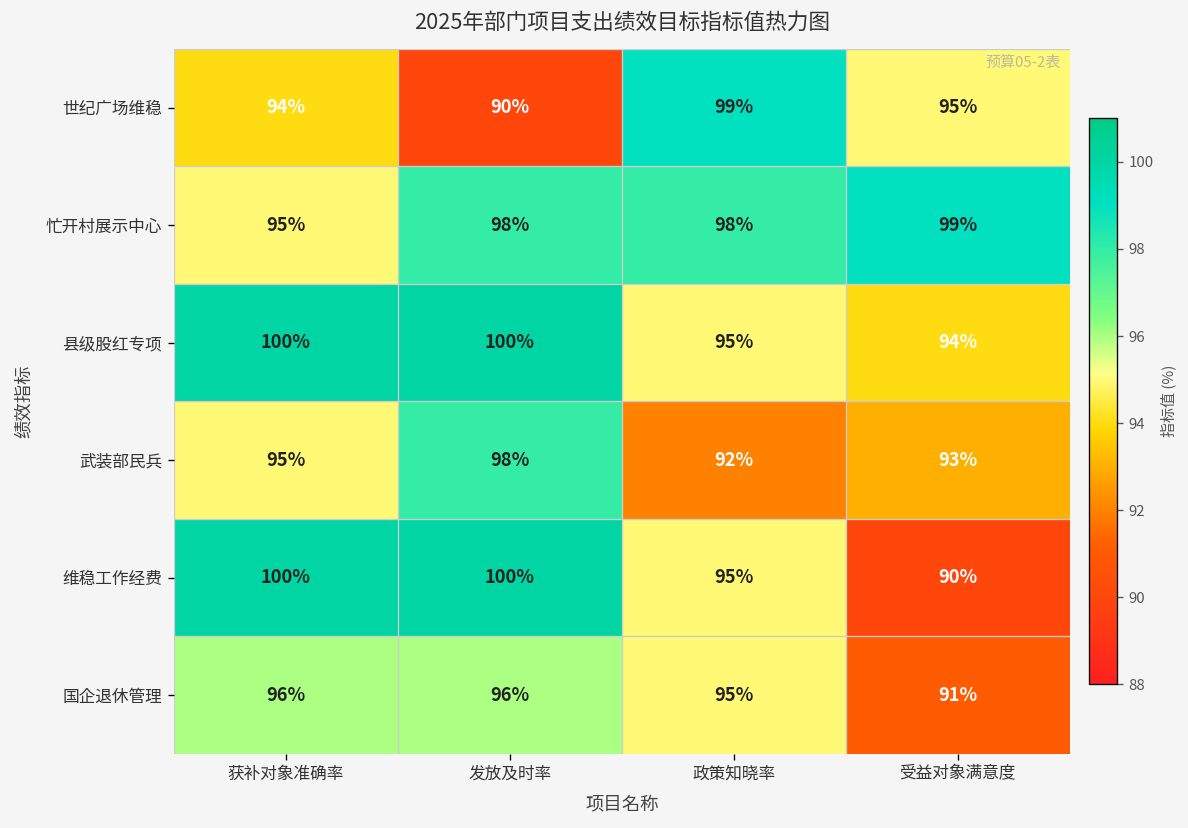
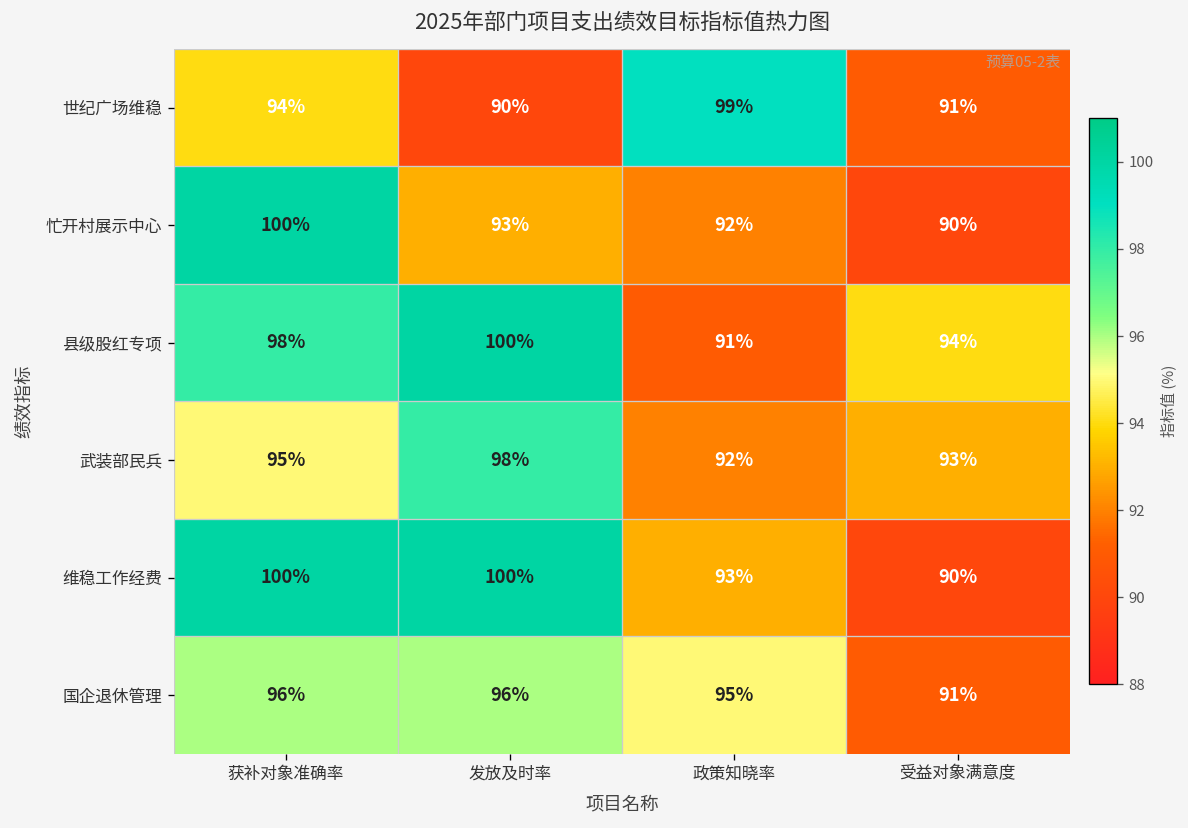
世纪广场维稳, 受益对象满意度: 95% -> 91%
忙开村展示中心, 获补对象准确率: 95% -> 100%
忙开村展示中心, 发放及时率: 98% -> 93%
忙开村展示中心, 政策知晓率: 98% -> 92%
忙开村展示中心, 受益对象满意度: 99% -> 90%
县级股红专项, 获补对象准确率: 100% -> 98%
县级股红专项, 政策知晓率: 95% -> 91%
维稳工作经费, 政策知晓率: 95% -> 93%
